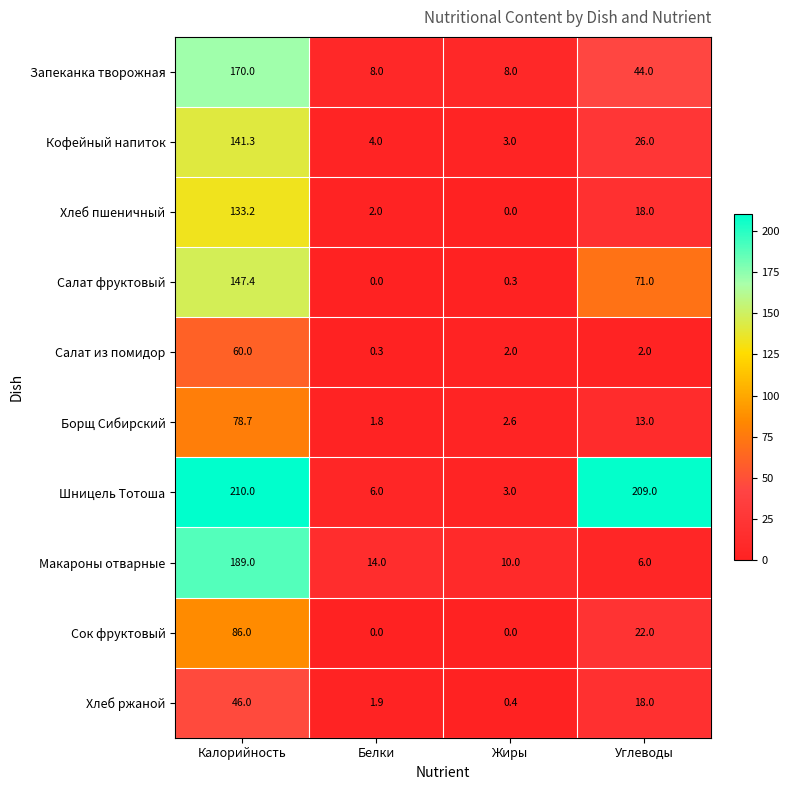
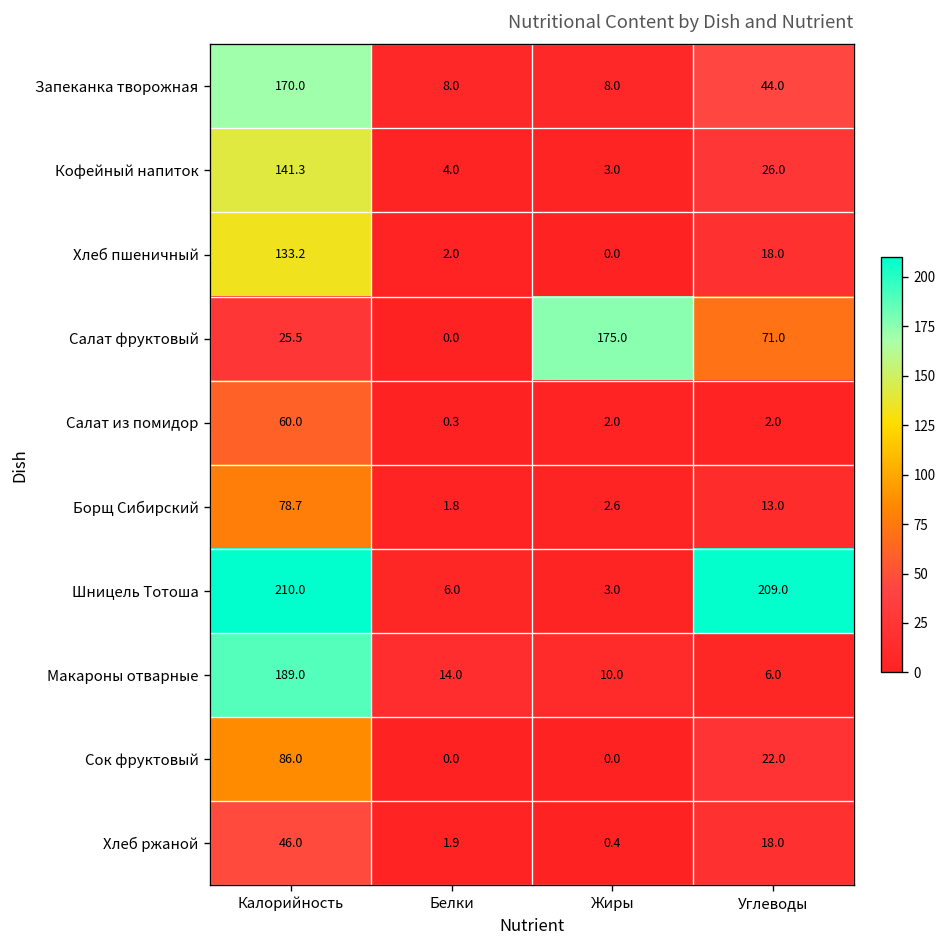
Салат фруктовый, Калорийность: 147.4 -> 25.5
Салат фруктовый, Жиры: 0.3 -> 175.0
